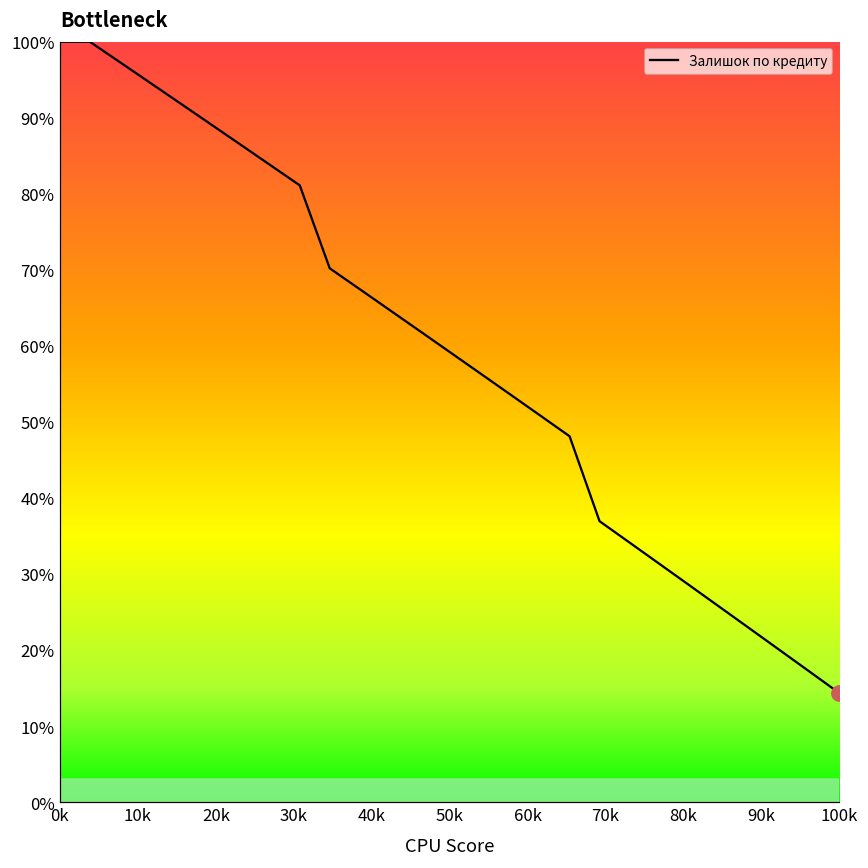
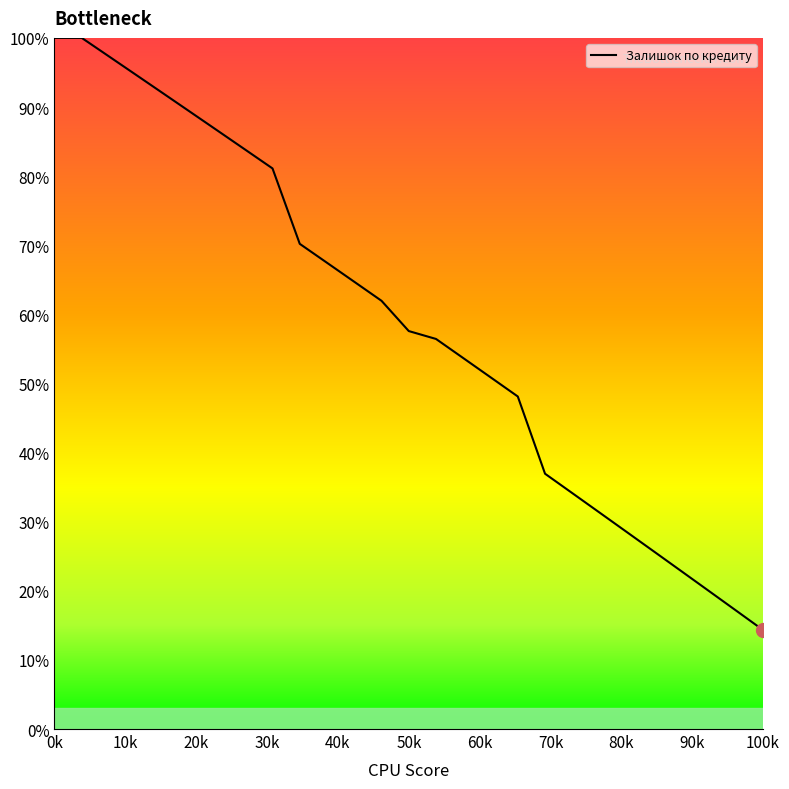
Залишок по кредиту, 50k: 59% -> 58%
